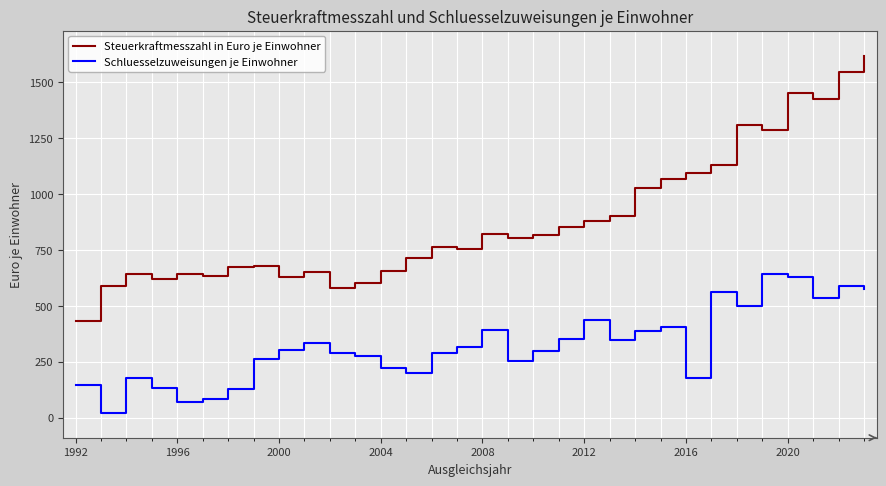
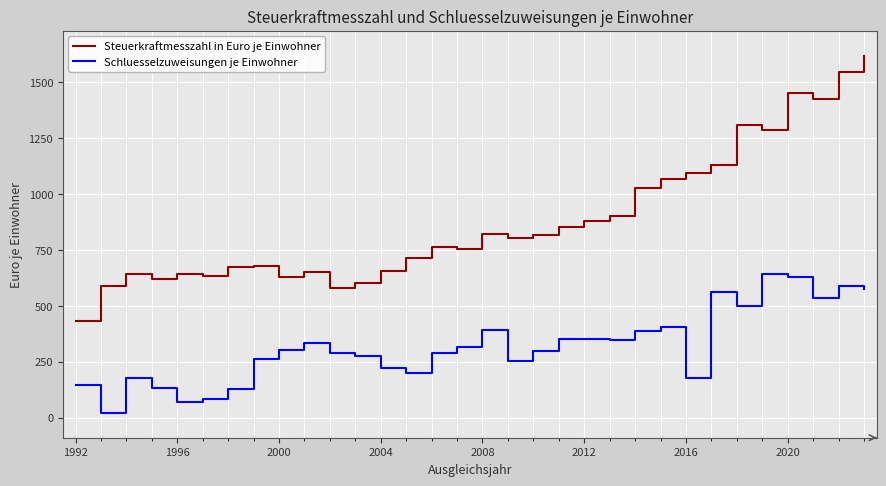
Schluesselzuweisungen je Einwohner, 2012: 440 -> 350
